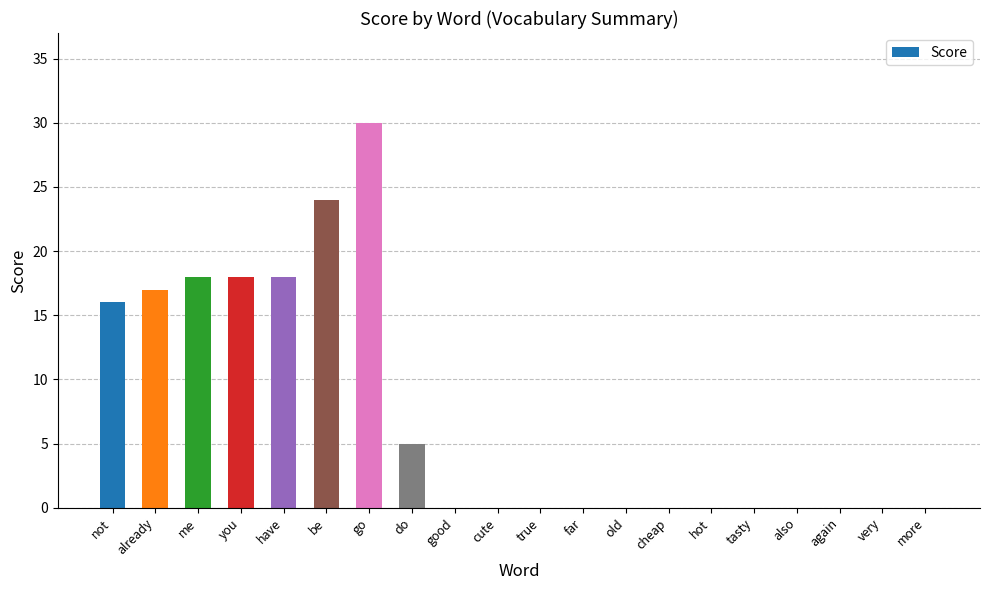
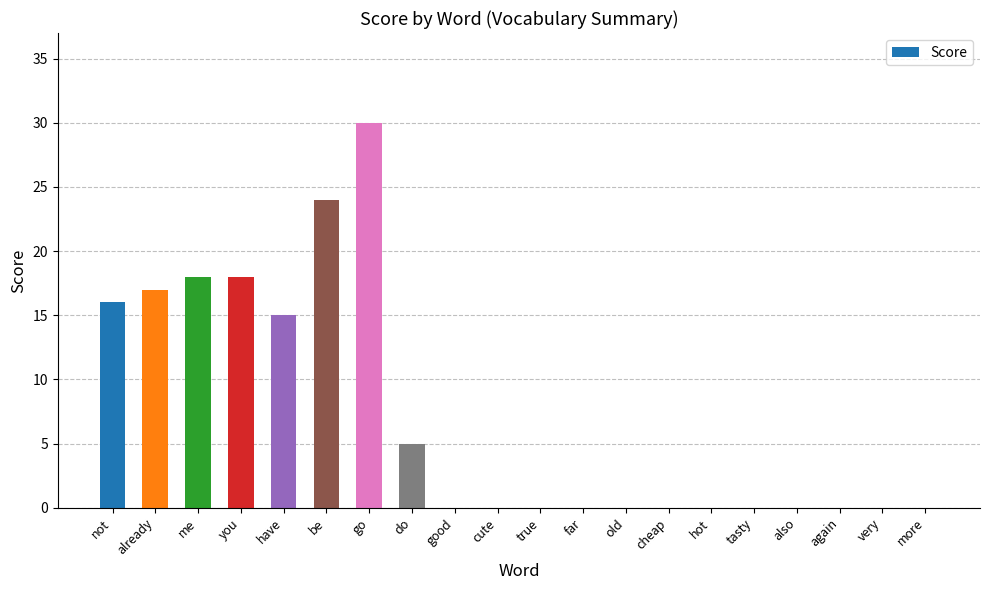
have: 18 -> 15
